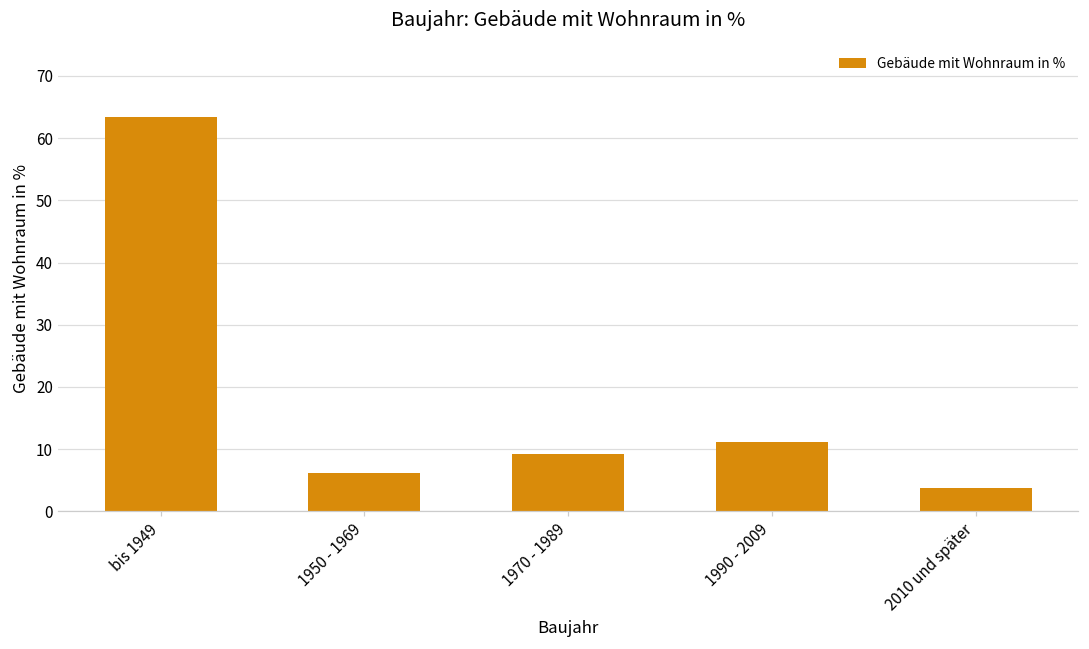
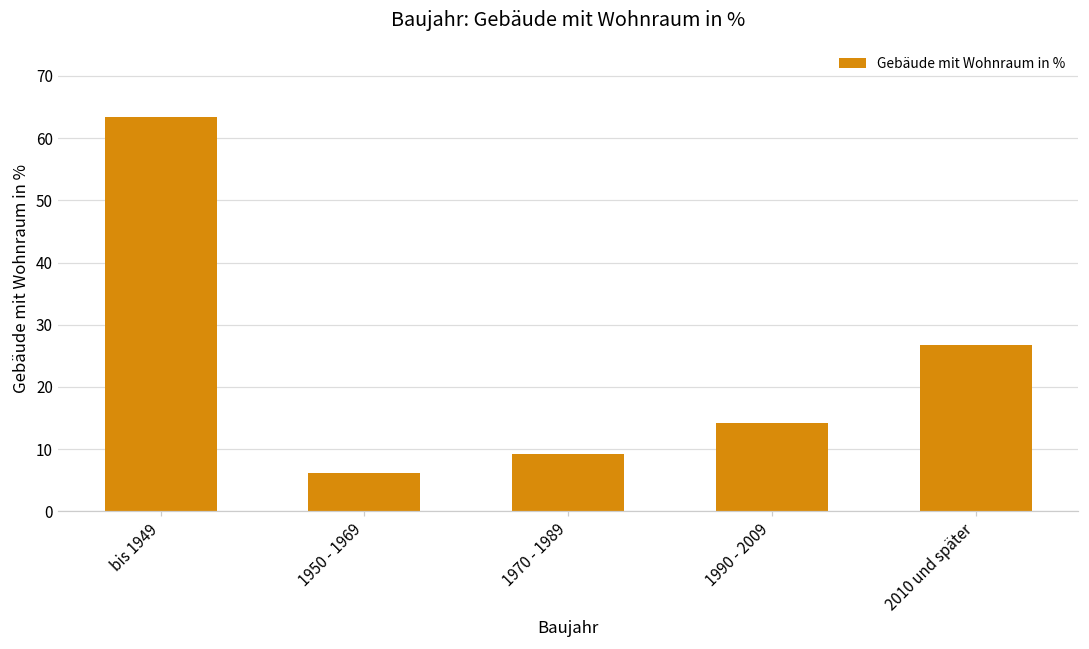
1990 - 2009: 11 -> 14
2010 und später: 4 -> 27
